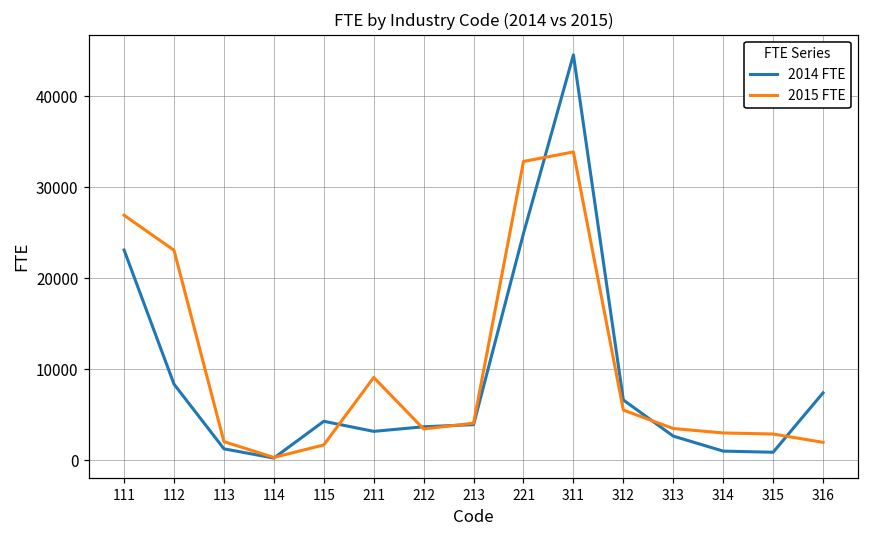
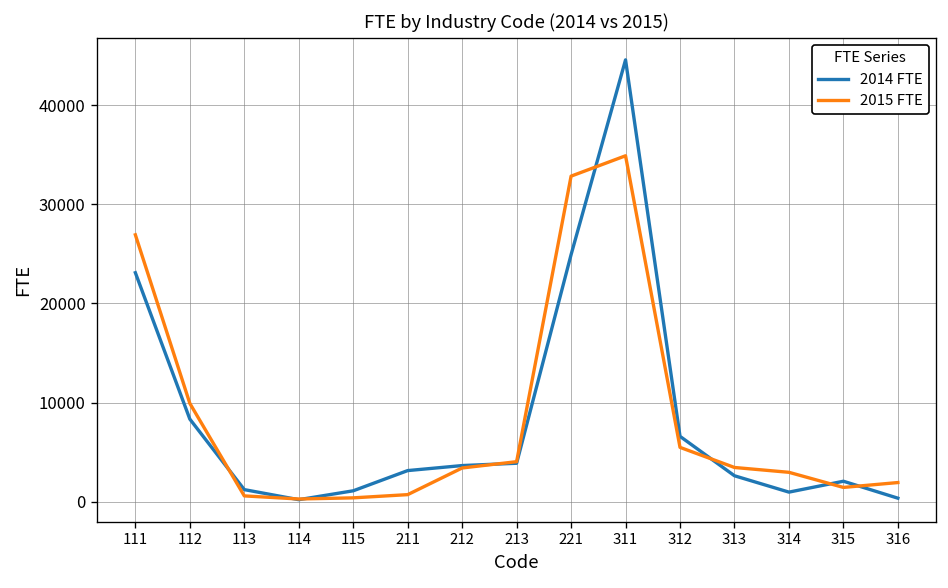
2015 FTE, 112: 23000 -> 10000
2015 FTE, 113: 2000 -> 1000
2014 FTE, 115: 4000 -> 1000
2015 FTE, 115: 2000 -> 0
2015 FTE, 211: 9000 -> 1000
2015 FTE, 311: 34000 -> 35000
2014 FTE, 315: 1000 -> 2000
2015 FTE, 315: 3000 -> 1000
2014 FTE, 316: 7000 -> 0
